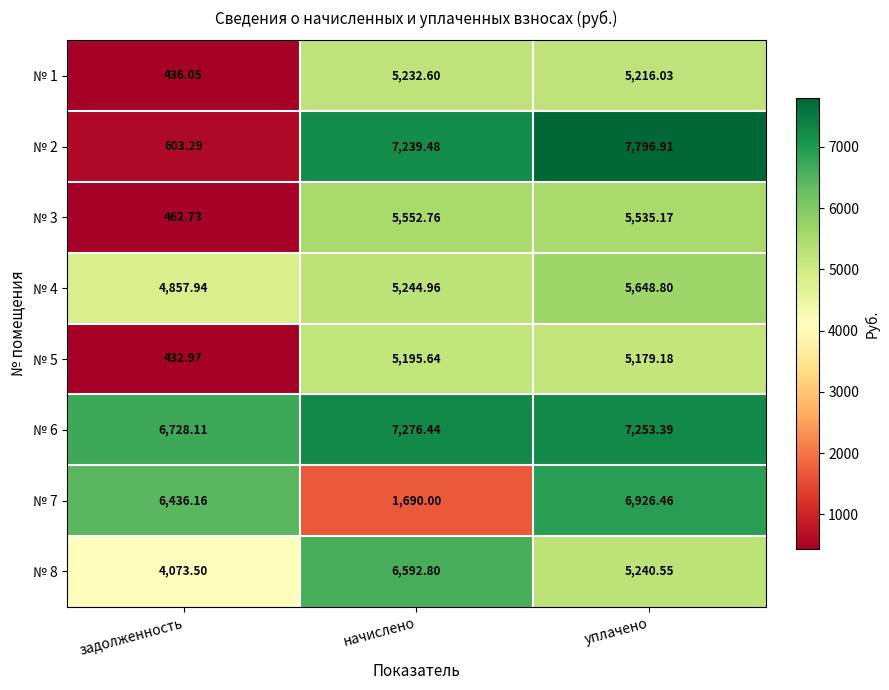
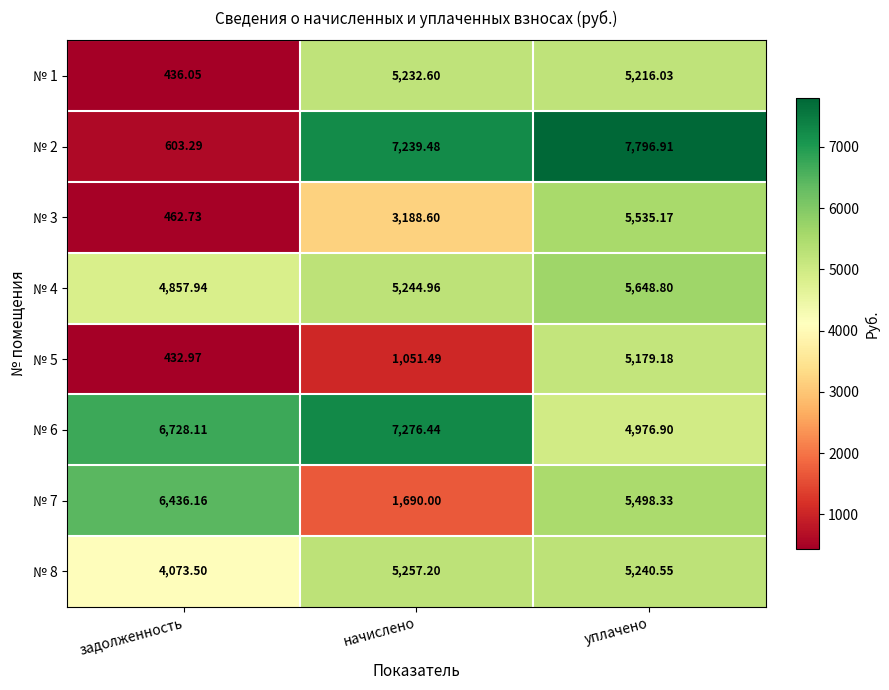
№ 3, начислено: 5,552.76 -> 3,188.60
№ 5, начислено: 5,195.64 -> 1,051.49
№ 6, уплачено: 7,253.39 -> 4,976.90
№ 7, уплачено: 6,926.46 -> 5,498.33
№ 8, начислено: 6,592.80 -> 5,257.20
